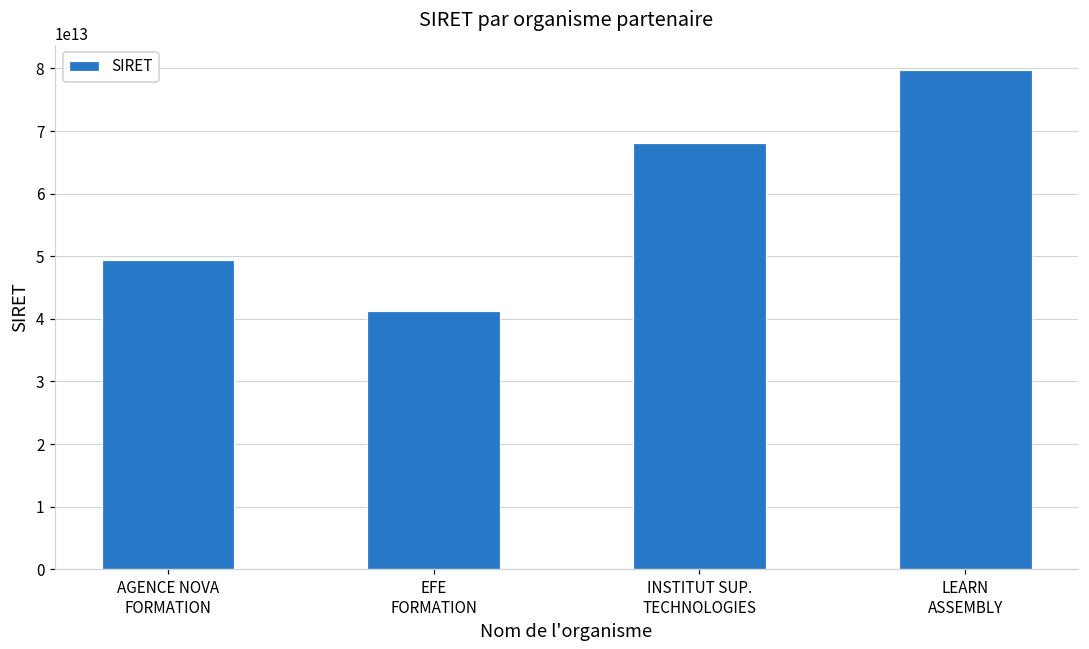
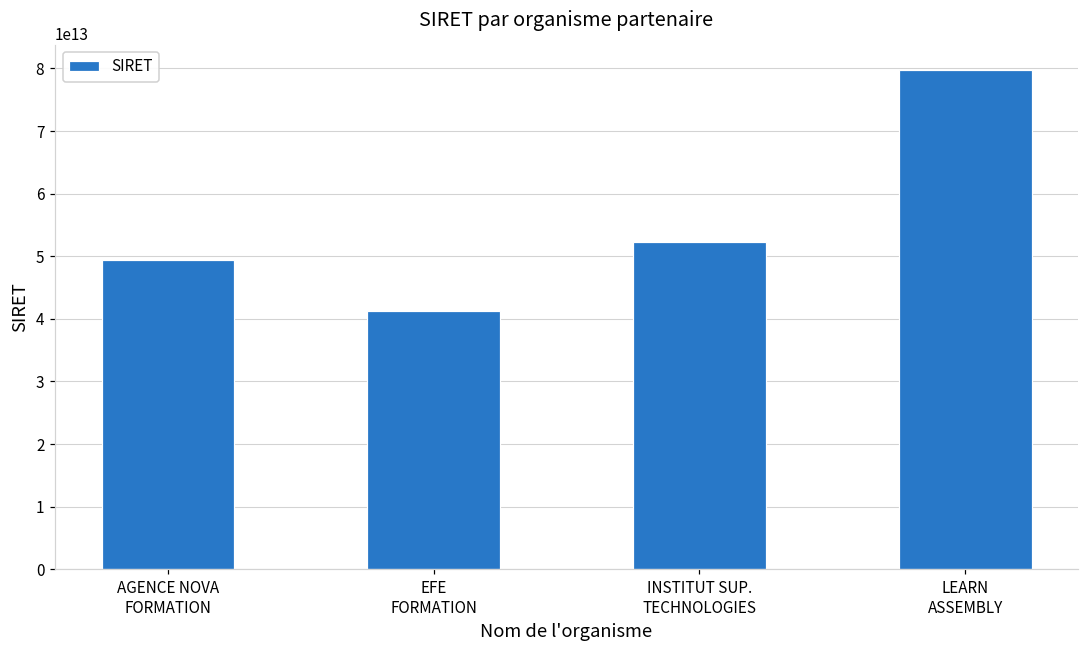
INSTITUT SUP. TECHNOLOGIES: 68000000000000 -> 52000000000000
